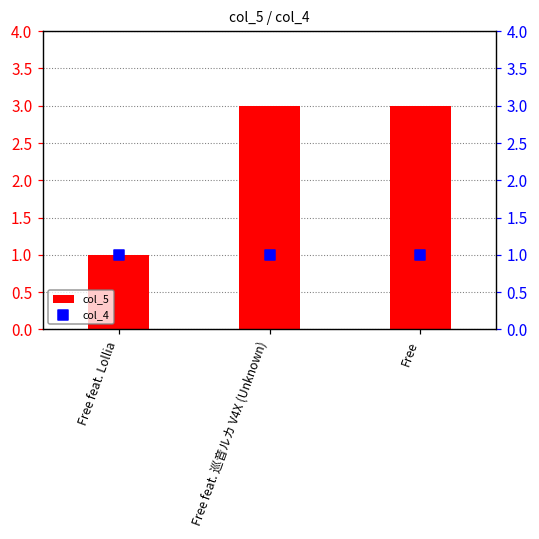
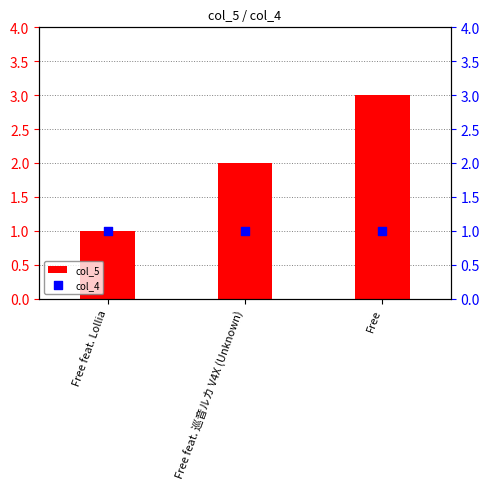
col_5, Free feat. 巡音ルカ V4X (Unknown): 3 -> 2
